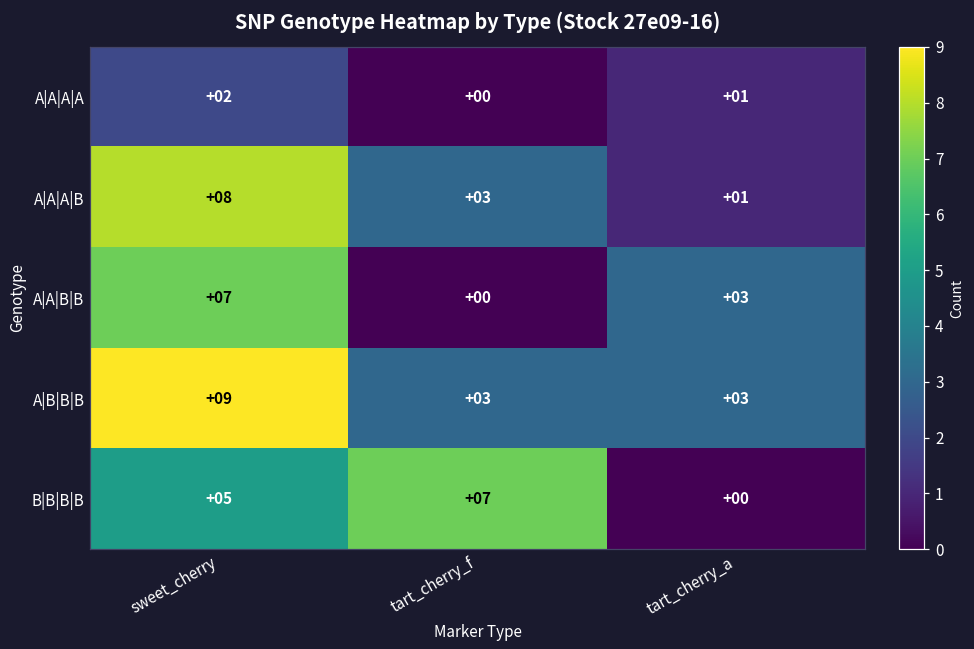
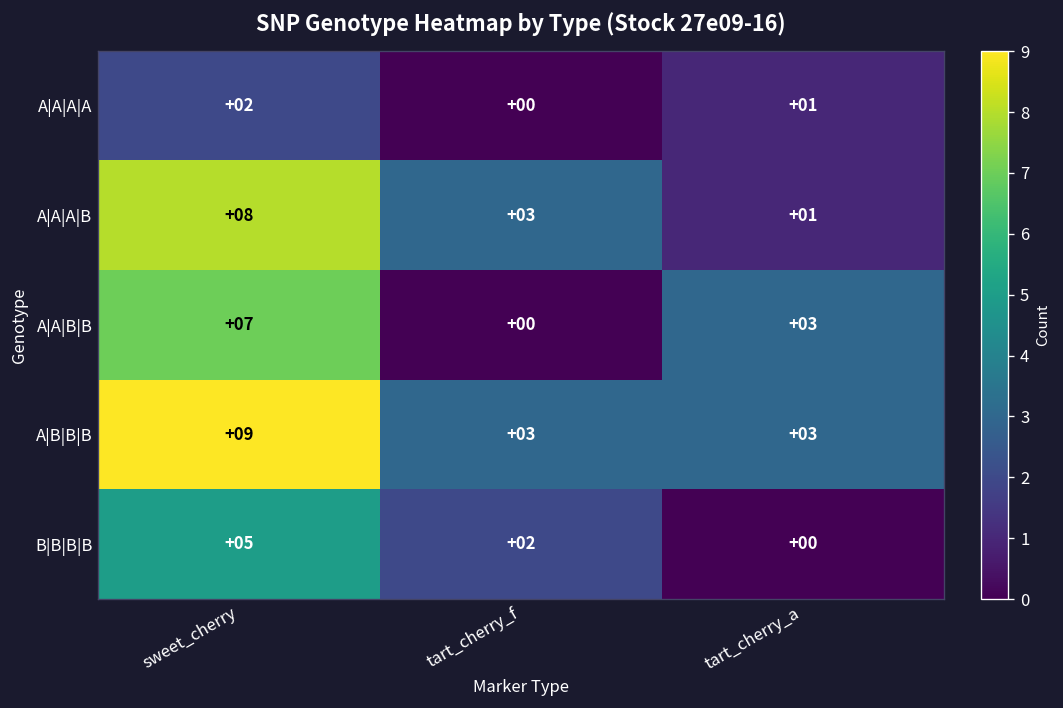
B|B|B|B, tart_cherry_f: +07 -> +02
